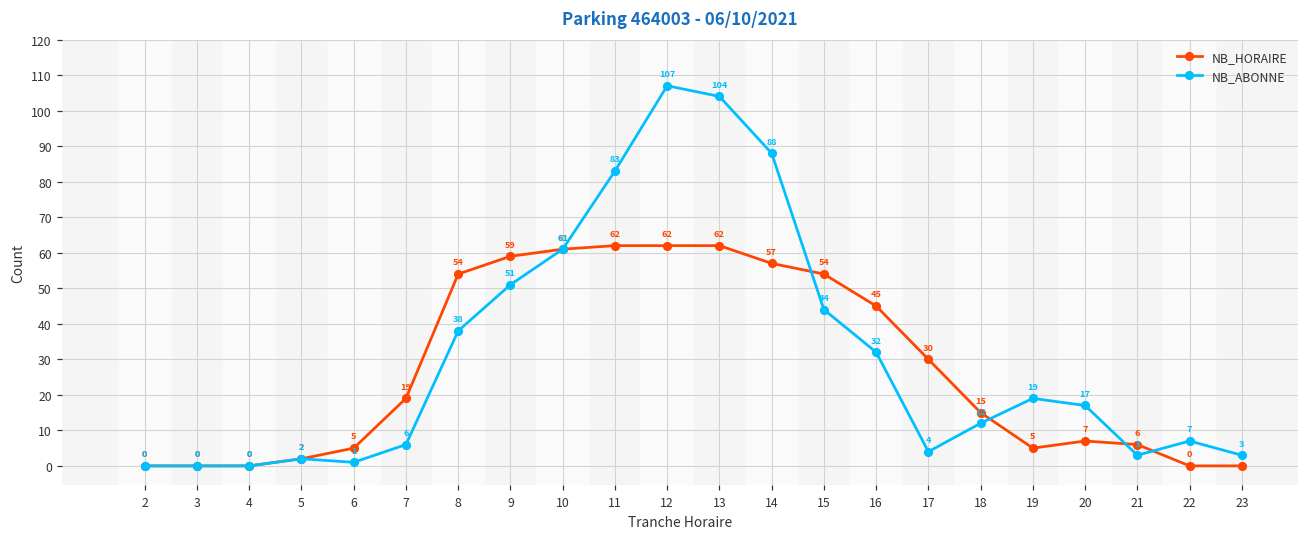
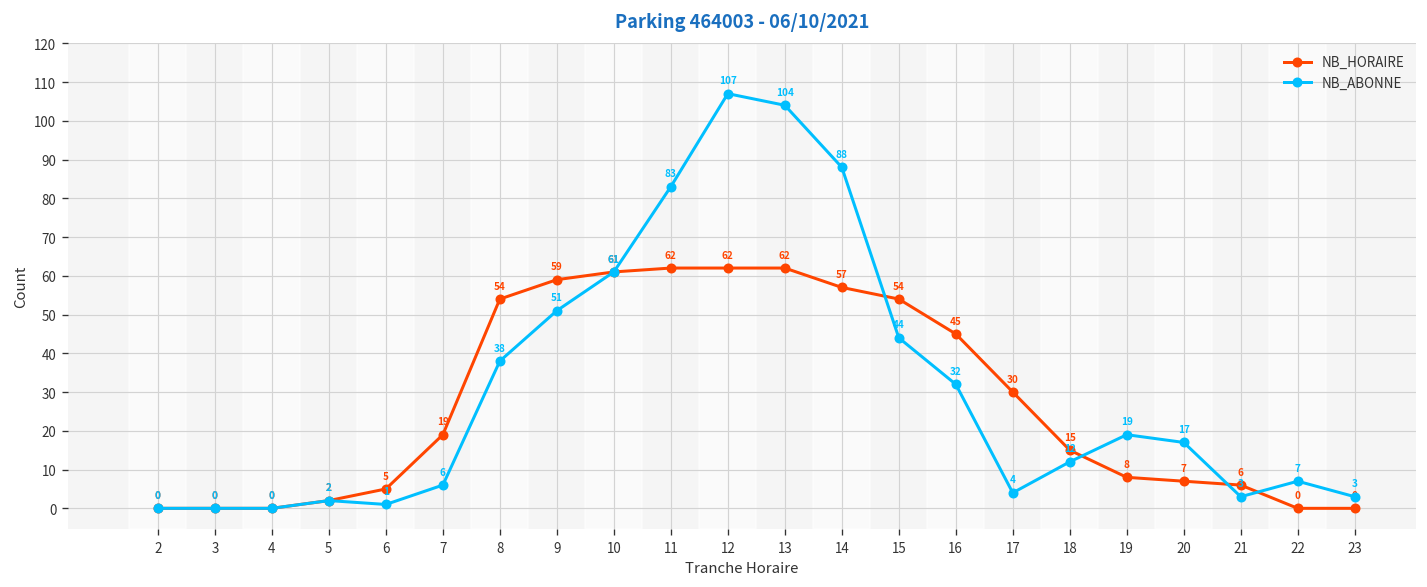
NB_HORAIRE, 19: 5 -> 8
